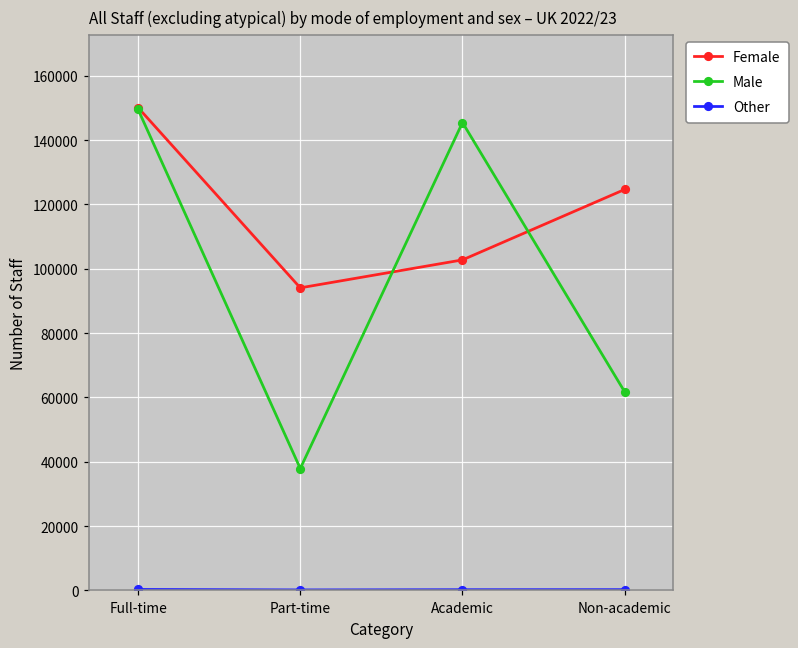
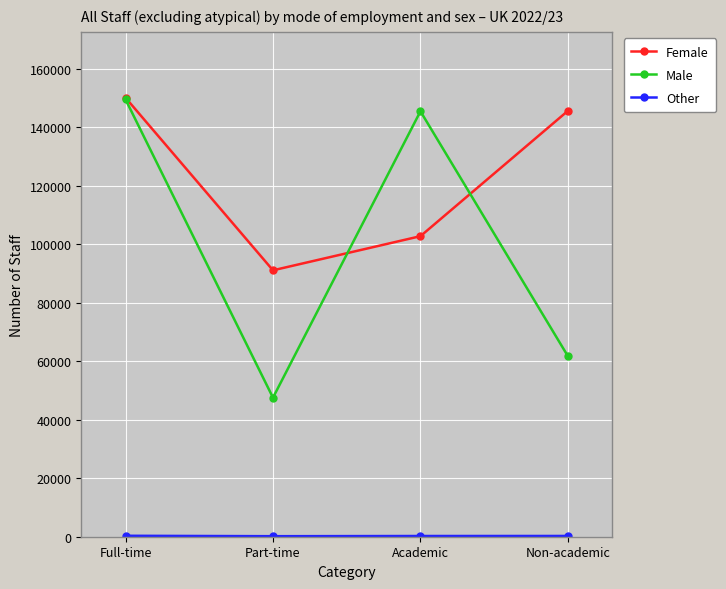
Female, Part-time: 94000 -> 91000
Male, Part-time: 38000 -> 48000
Female, Non-academic: 125000 -> 146000
